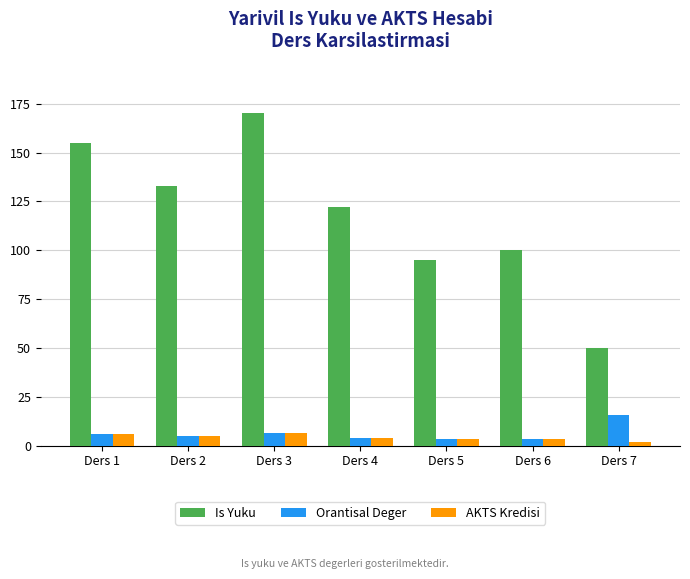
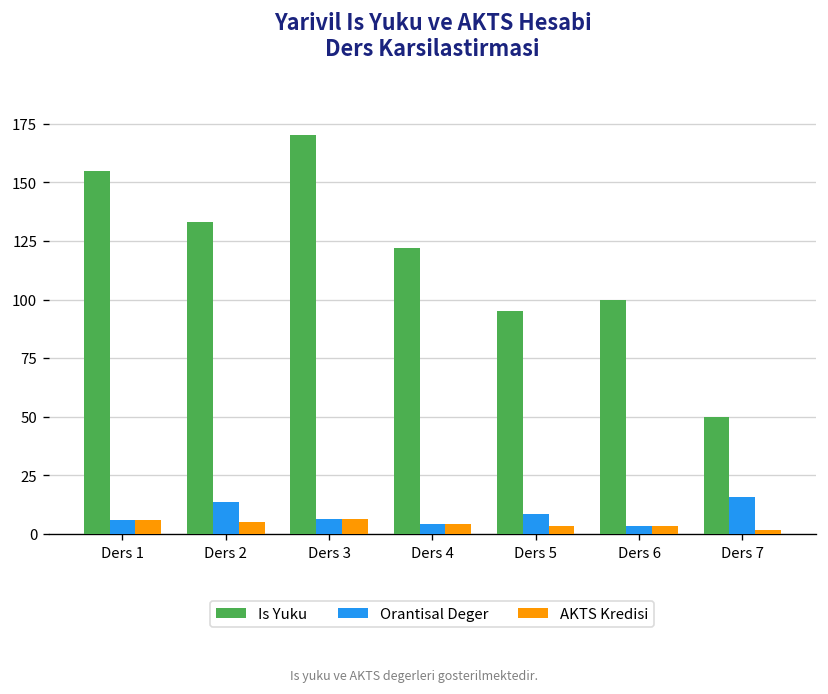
Orantisal Deger, Ders 2: 5 -> 14
Orantisal Deger, Ders 5: 4 -> 9
